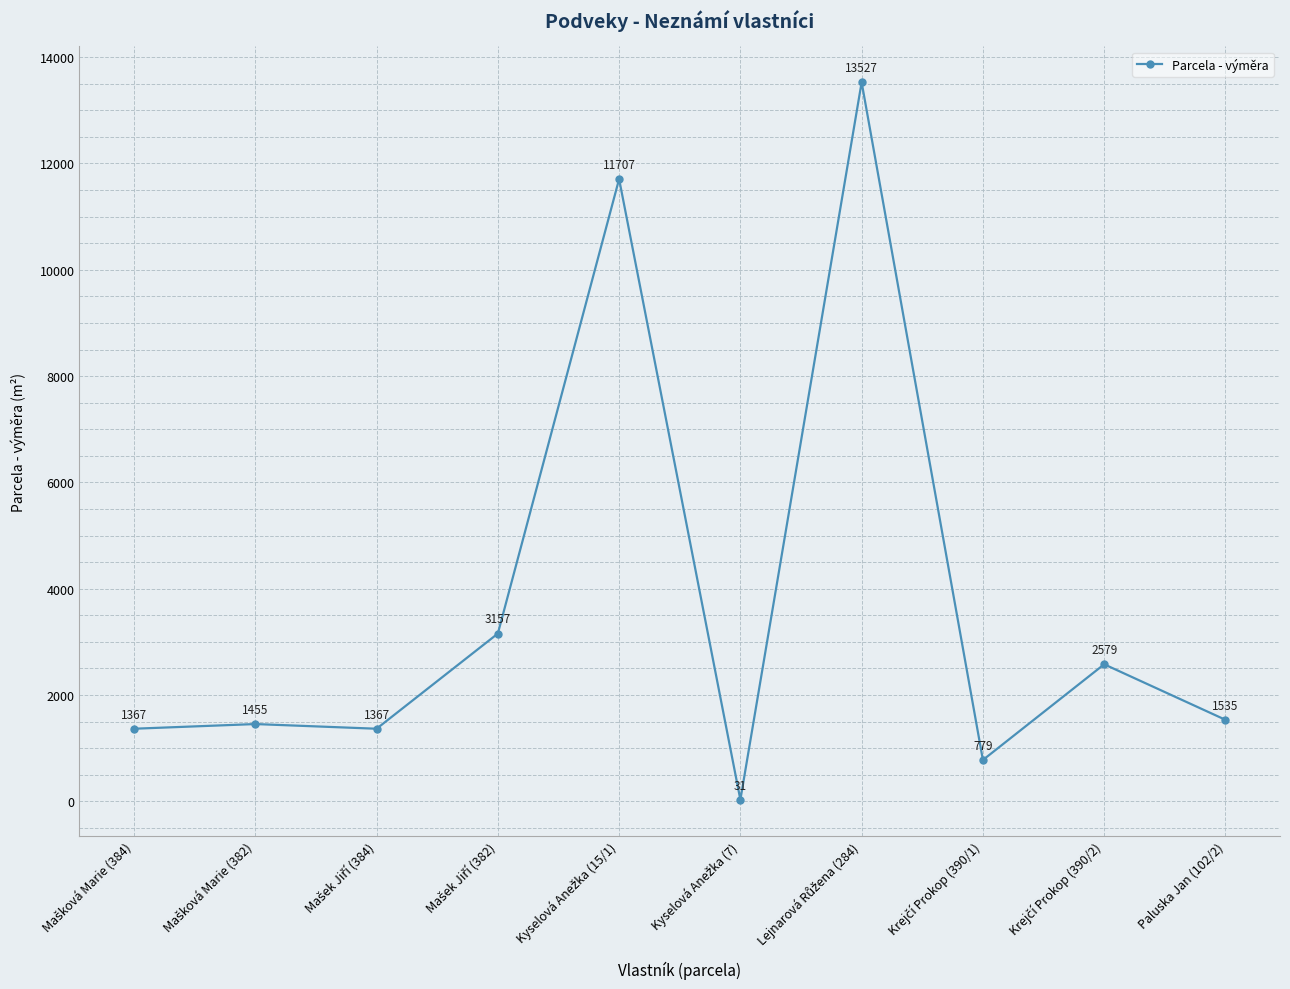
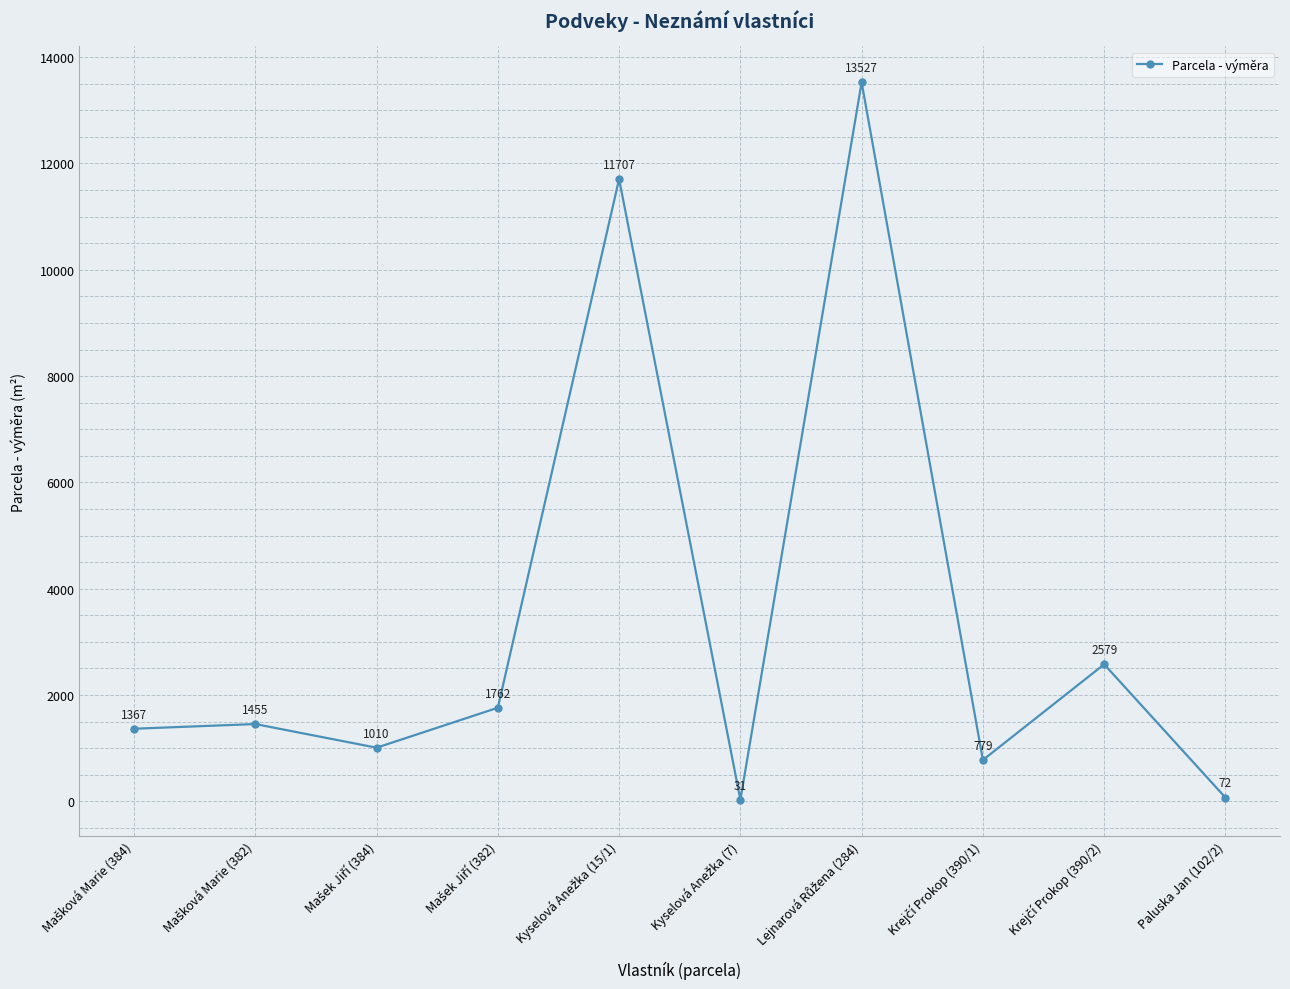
Mašek Jiří (384): 1367 -> 1010
Mašek Jiří (382): 3157 -> 1762
Paluska Jan (102/2): 1535 -> 72
